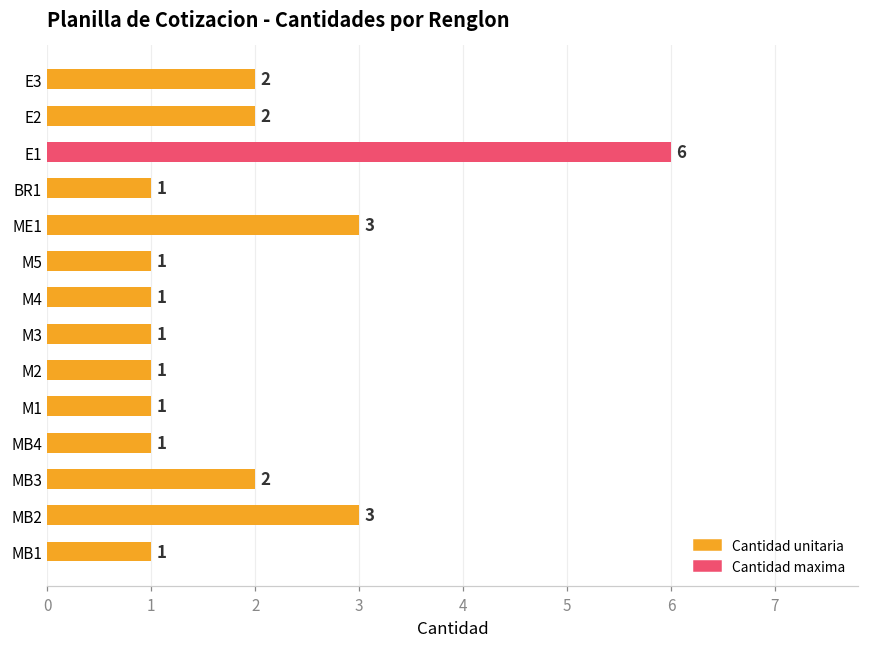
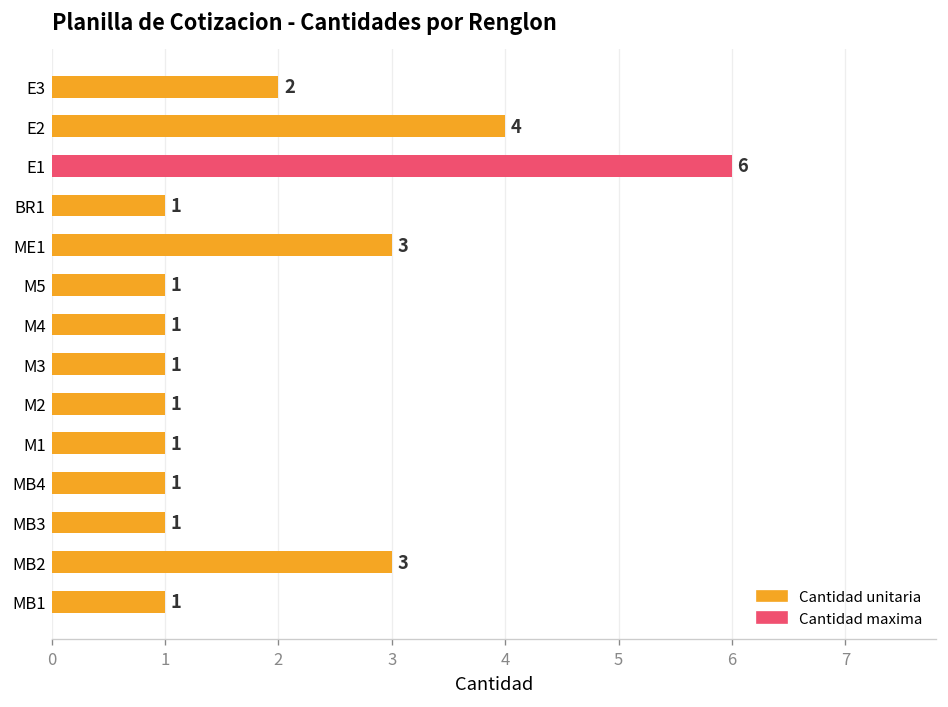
E2: 2 -> 4
MB3: 2 -> 1
